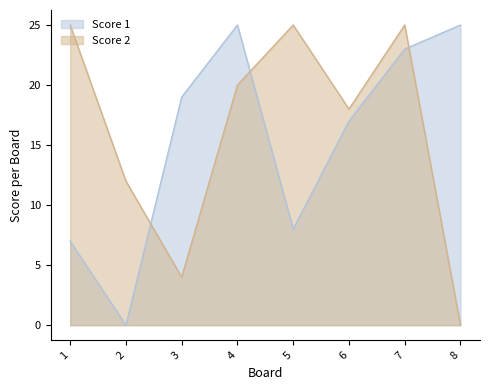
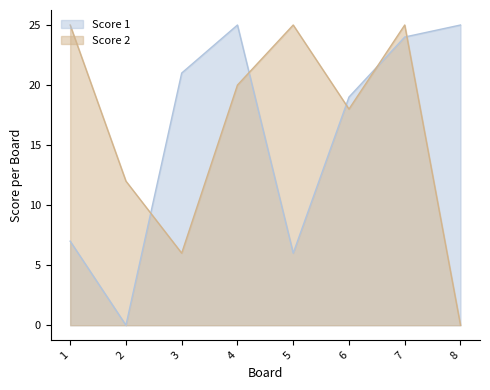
Score 1, 3: 19 -> 21
Score 2, 3: 4 -> 6
Score 1, 5: 8 -> 6
Score 1, 6: 17 -> 19
Score 1, 7: 23 -> 24
